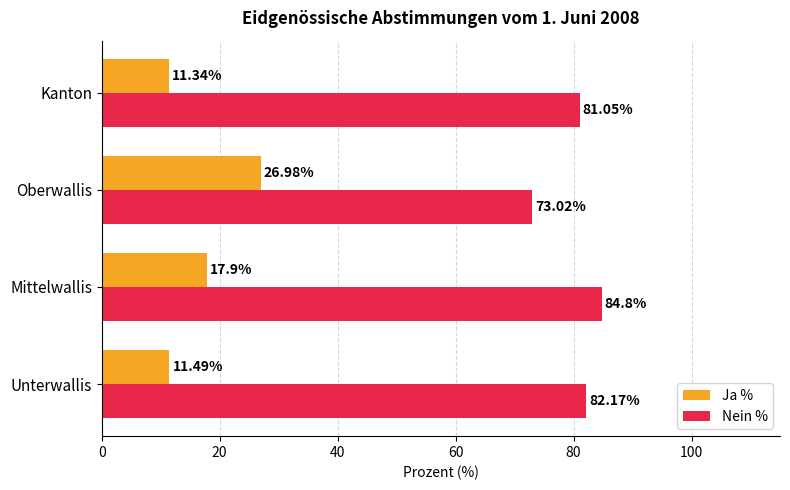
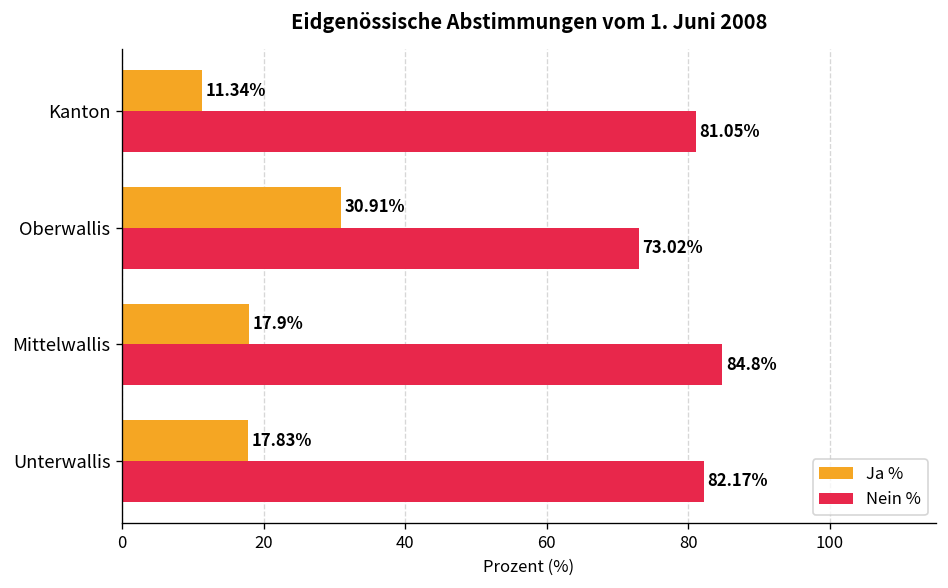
Ja %, Oberwallis: 26.98% -> 30.91%
Ja %, Unterwallis: 11.49% -> 17.83%
